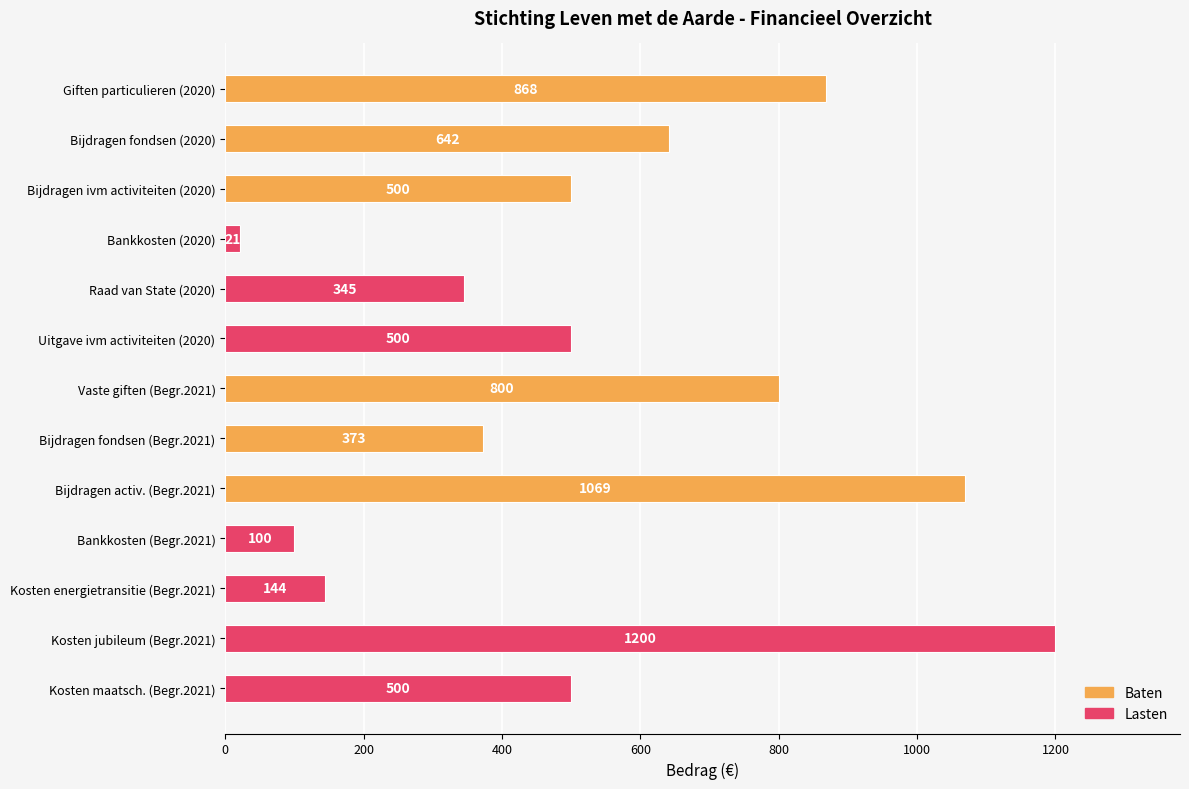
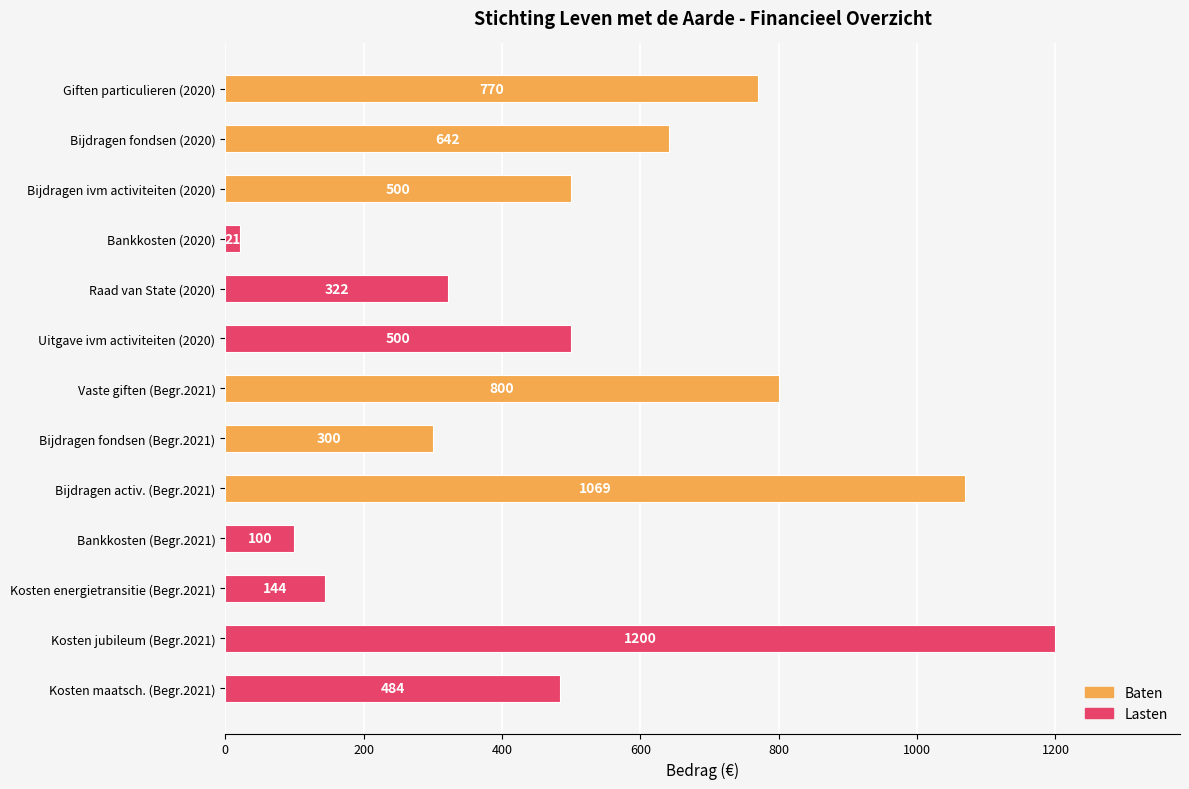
Giften particulieren (2020): 868 -> 770
Raad van State (2020): 345 -> 322
Bijdragen fondsen (Begr.2021): 373 -> 300
Kosten maatsch. (Begr.2021): 500 -> 484
